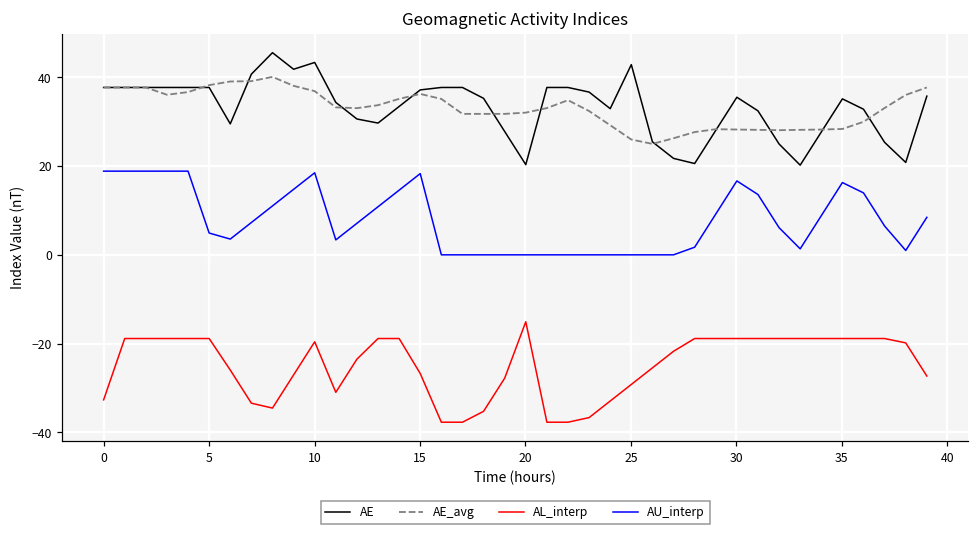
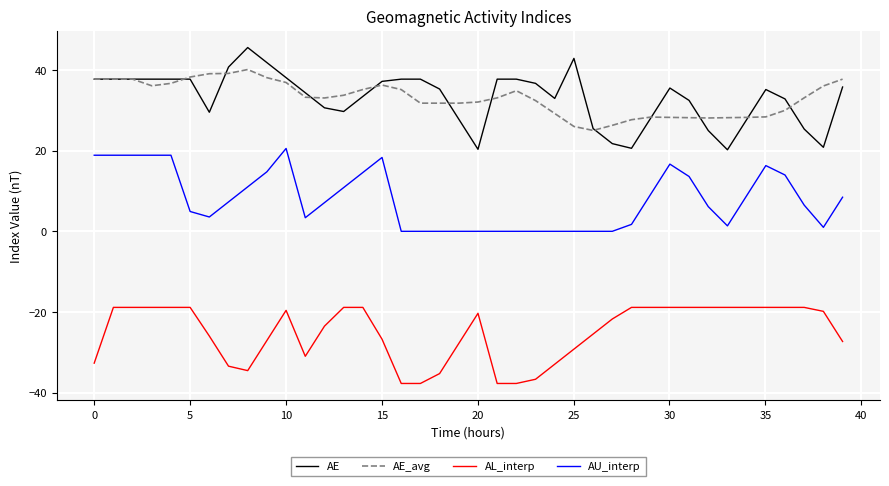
AE, 10: 43 -> 38
AU_interp, 10: 19 -> 21
AL_interp, 20: -15 -> -20
